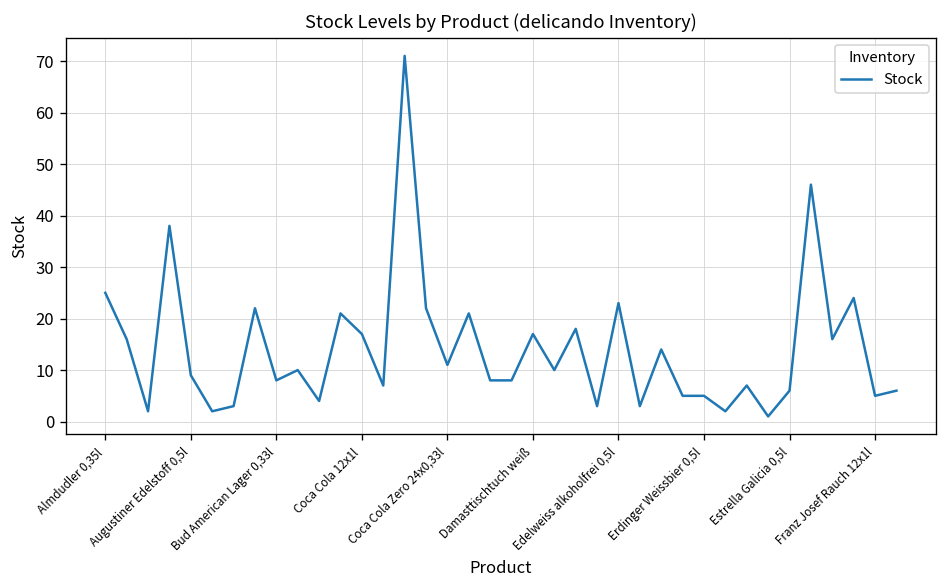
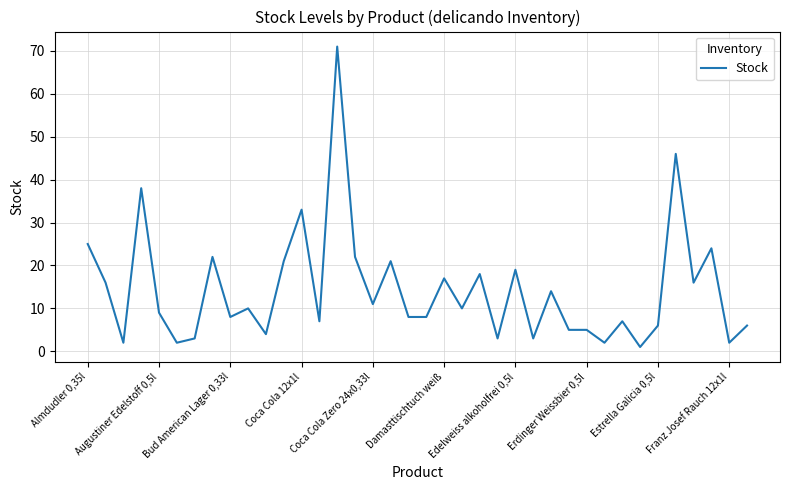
Coca Cola 12x1l: 17 -> 33
Edelweiss alkoholfrei 0,5l: 23 -> 19
Franz Josef Rauch 12x1l: 5 -> 2
